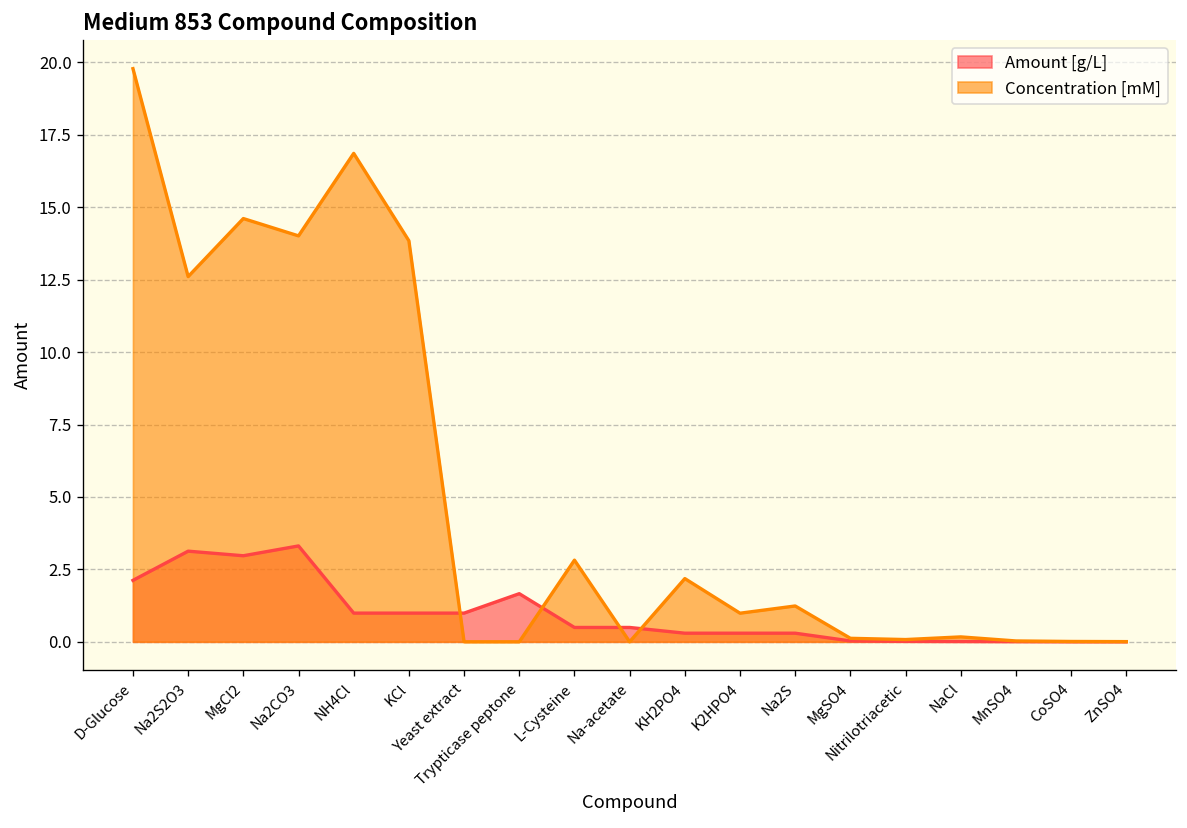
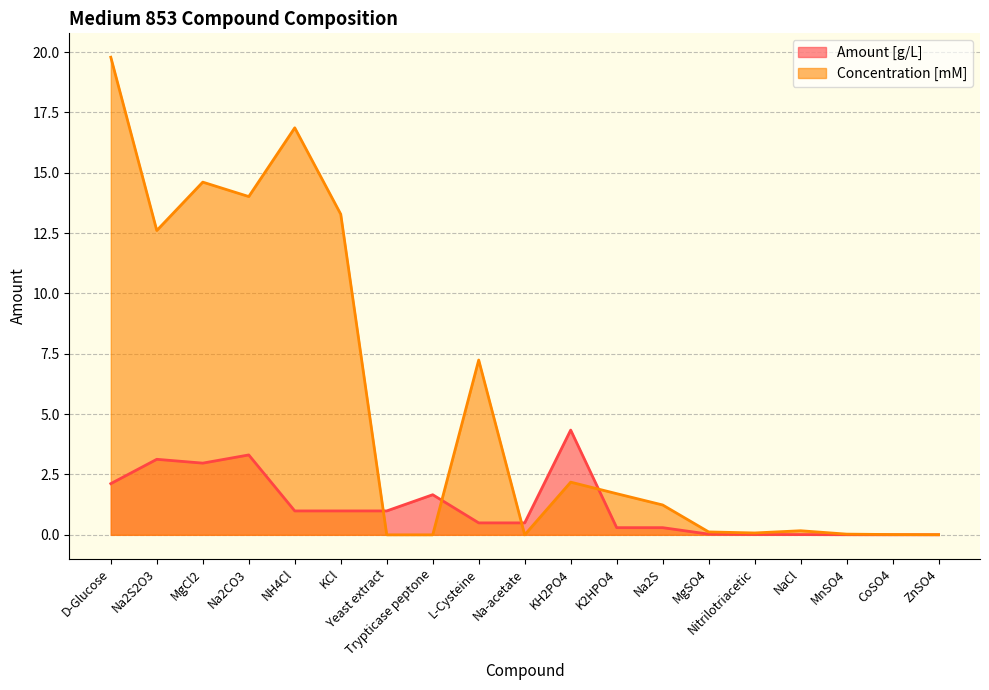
Concentration [mM], KCl: 13.8 -> 13.3
Concentration [mM], L-Cysteine: 2.8 -> 7.2
Amount [g/L], KH2PO4: 0.3 -> 4.3
Concentration [mM], K2HPO4: 1.0 -> 1.7
